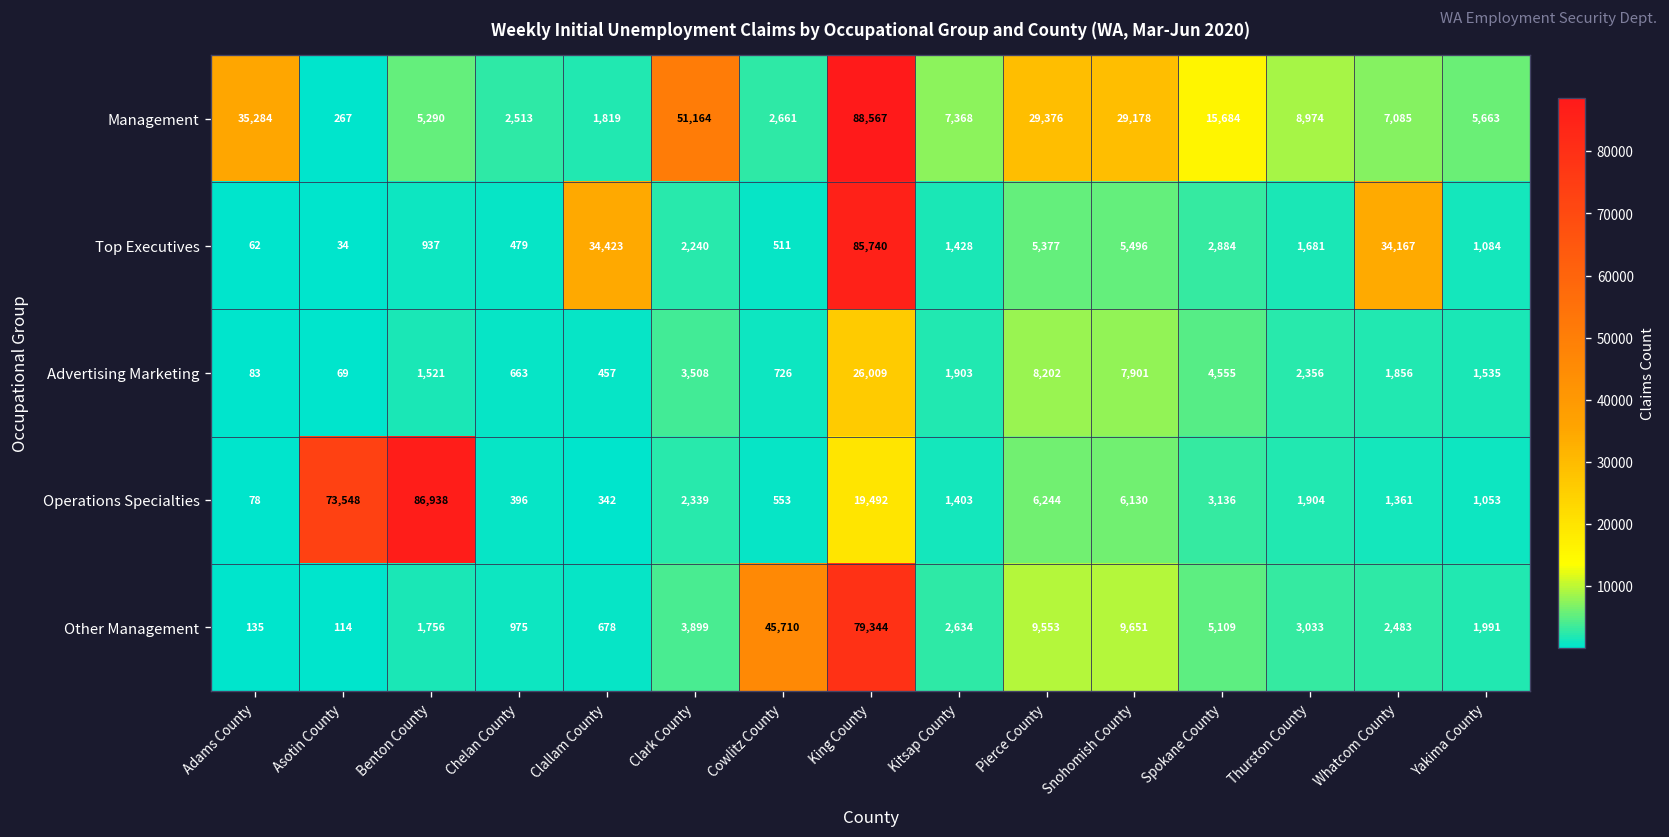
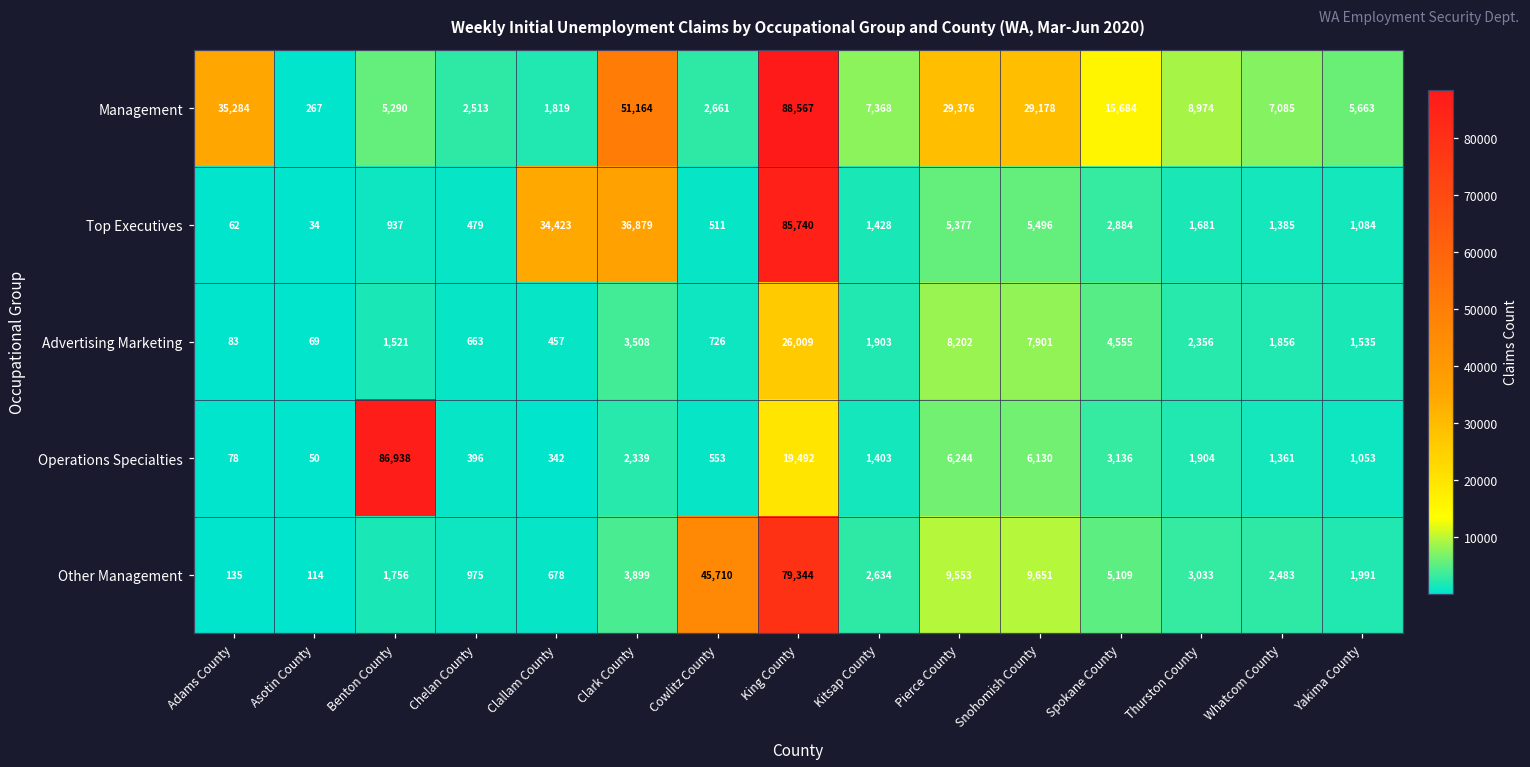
Top Executives, Clark County: 2,240 -> 36,879
Top Executives, Whatcom County: 34,167 -> 1,385
Operations Specialties, Asotin County: 73,548 -> 50
